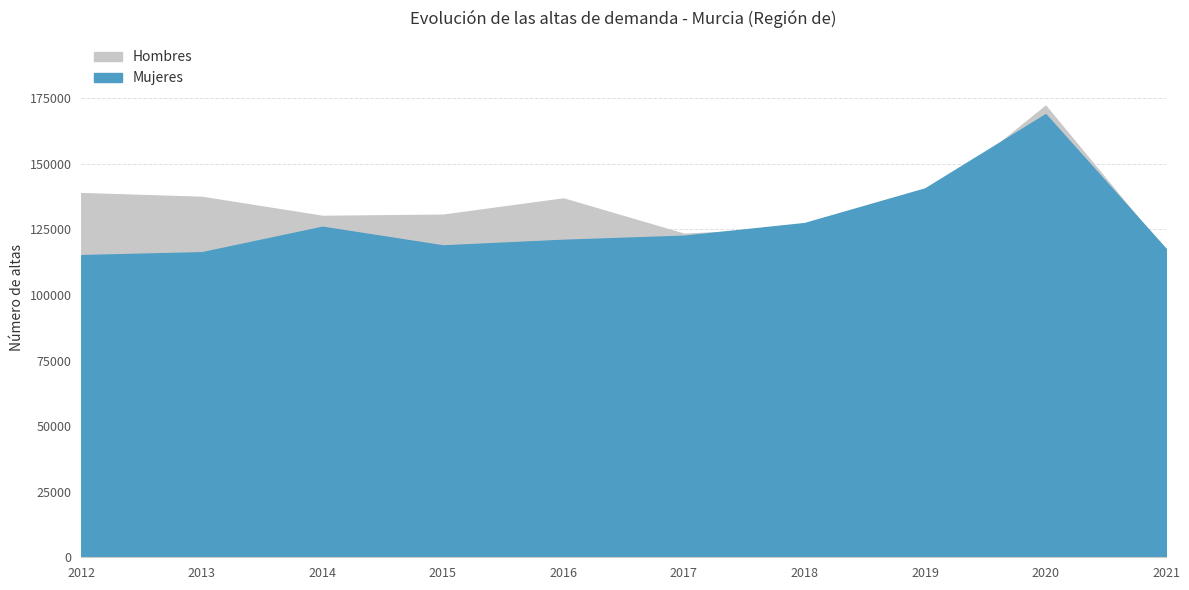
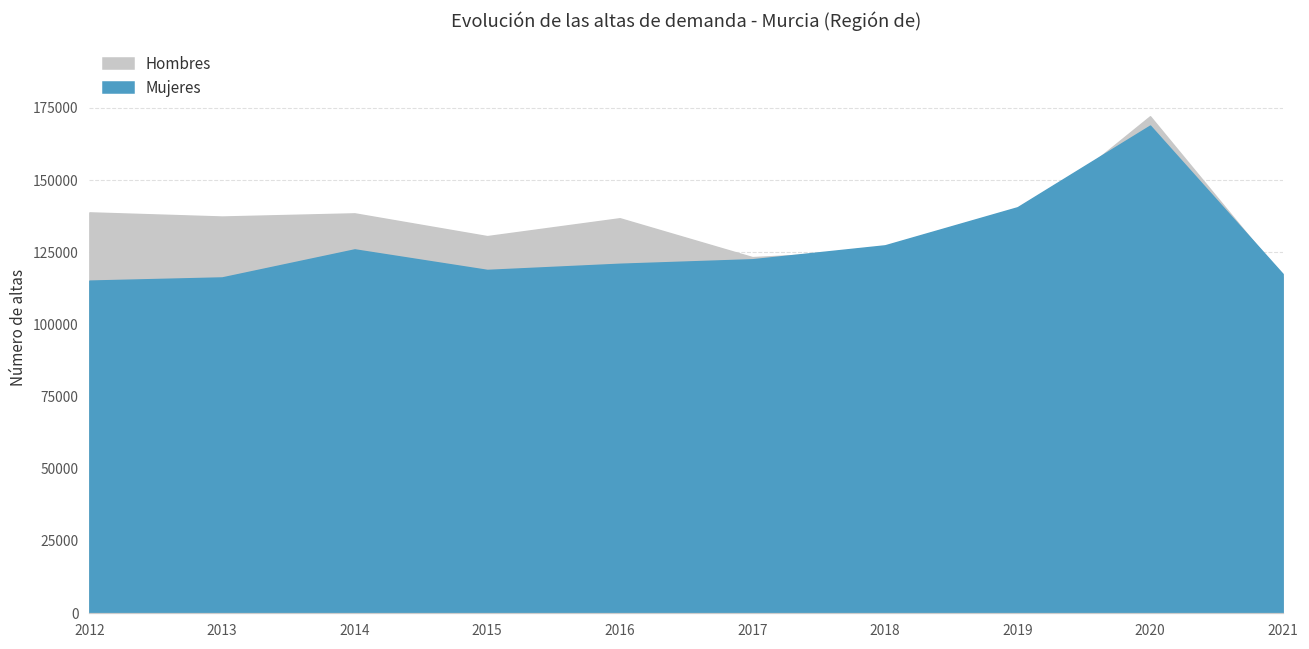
Hombres, 2014: 130000 -> 138000
